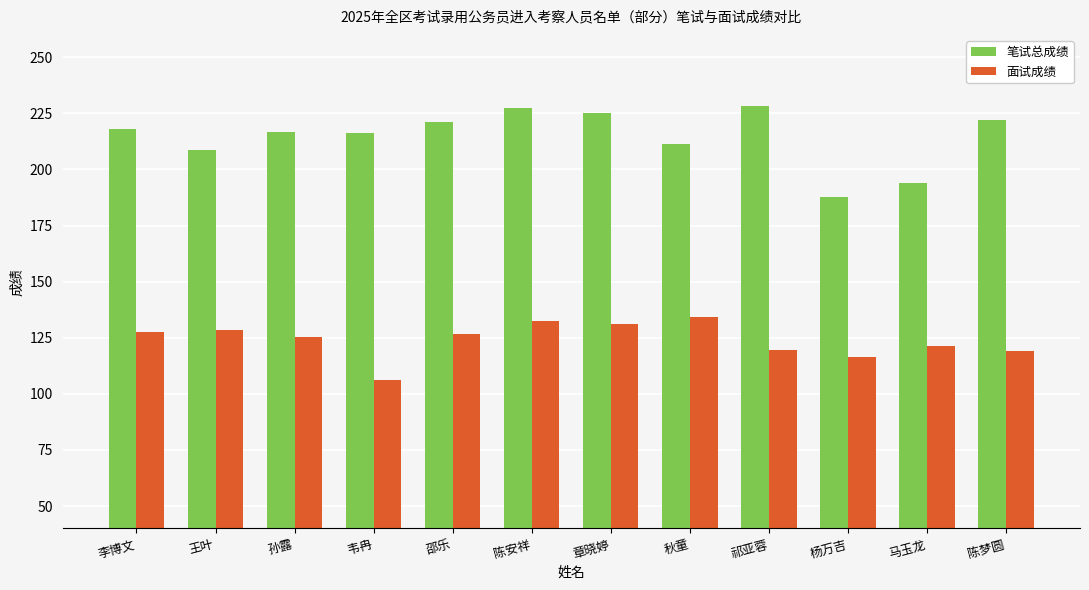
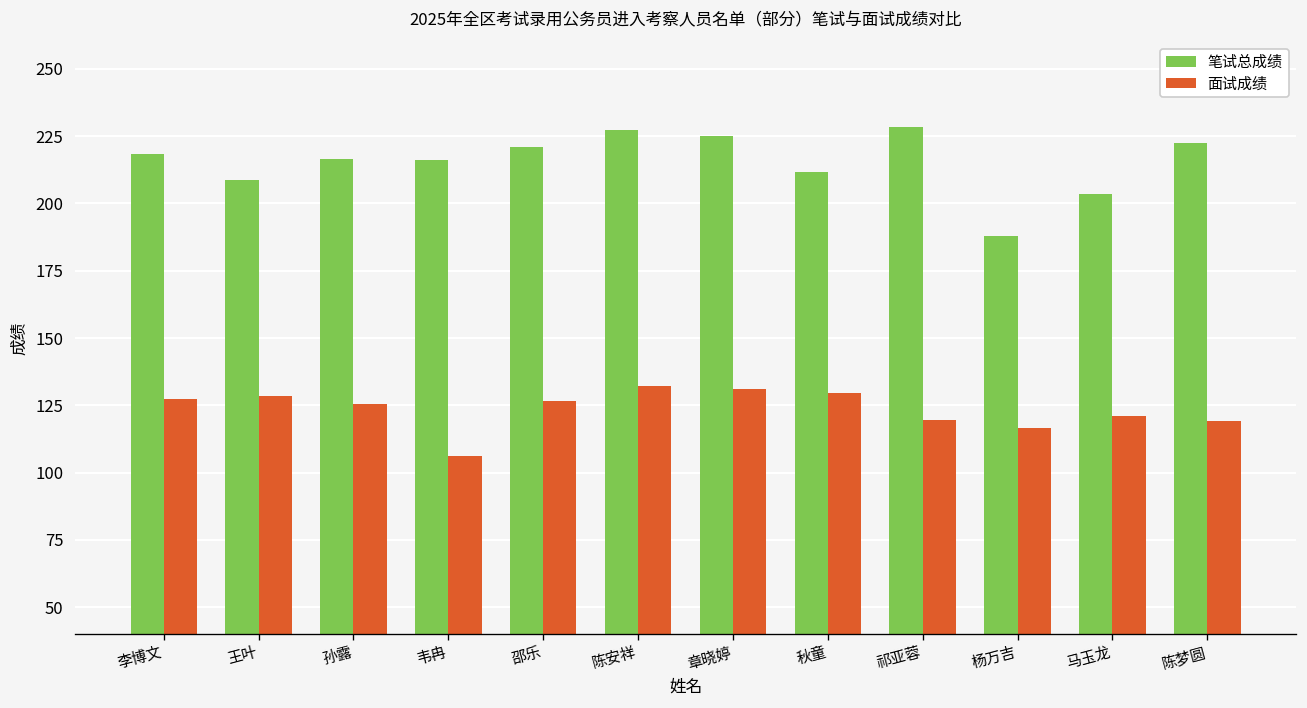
面试成绩, 秋童: 134 -> 130
笔试总成绩, 马玉龙: 194 -> 204
